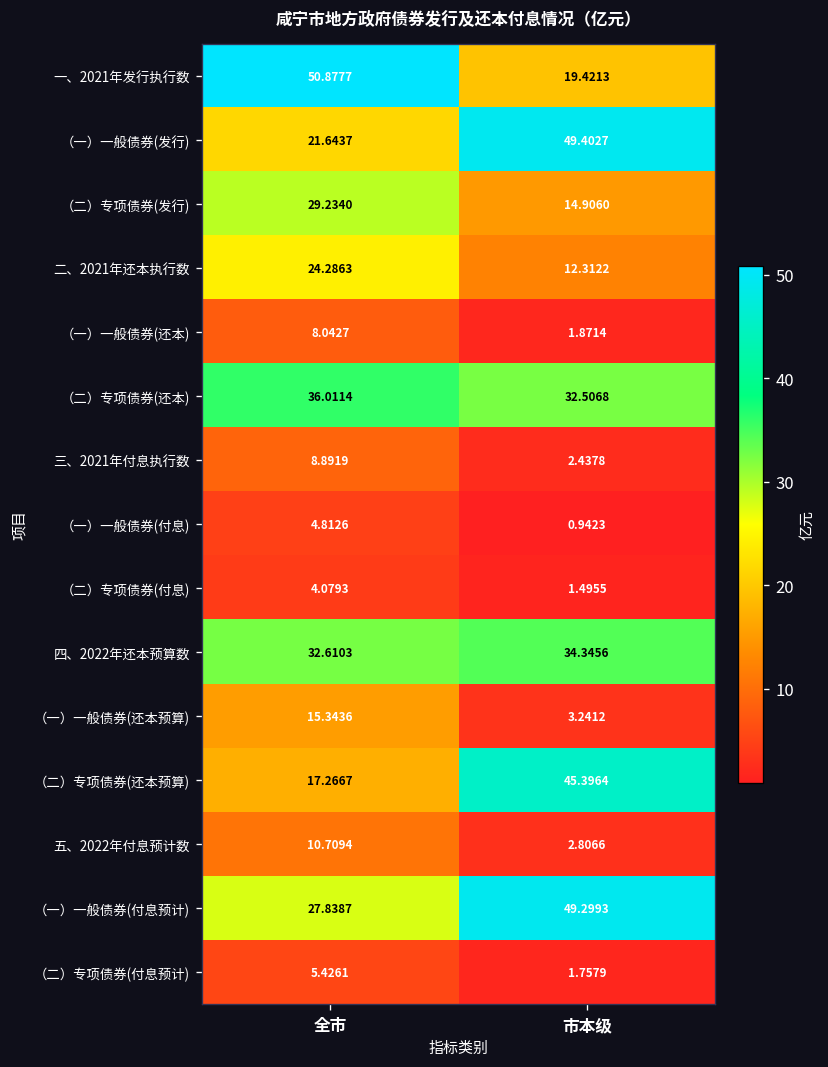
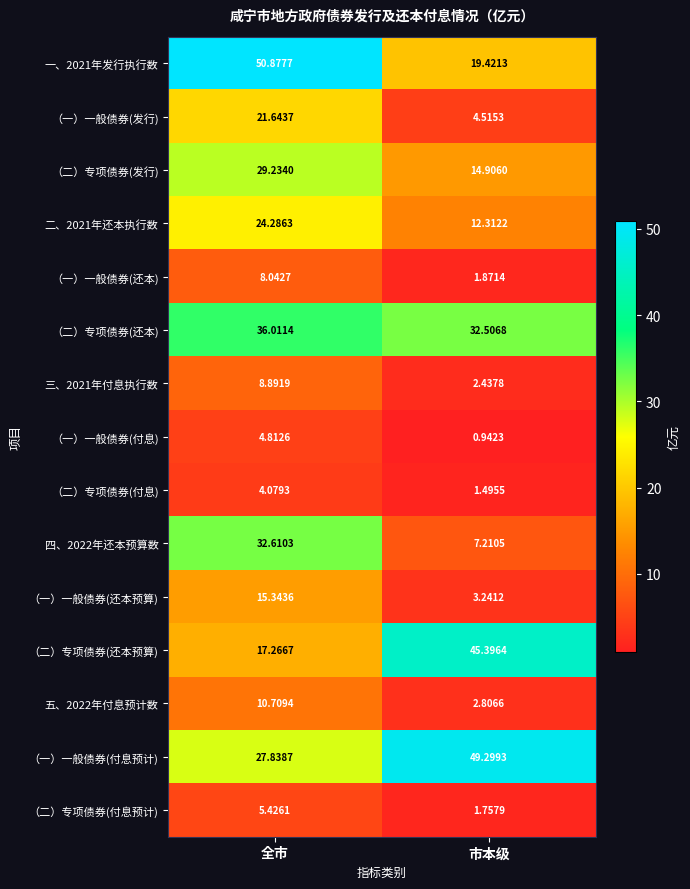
（一）一般债券(发行), 市本级: 49.4027 -> 4.5153
四、2022年还本预算数, 市本级: 34.3456 -> 7.2105
